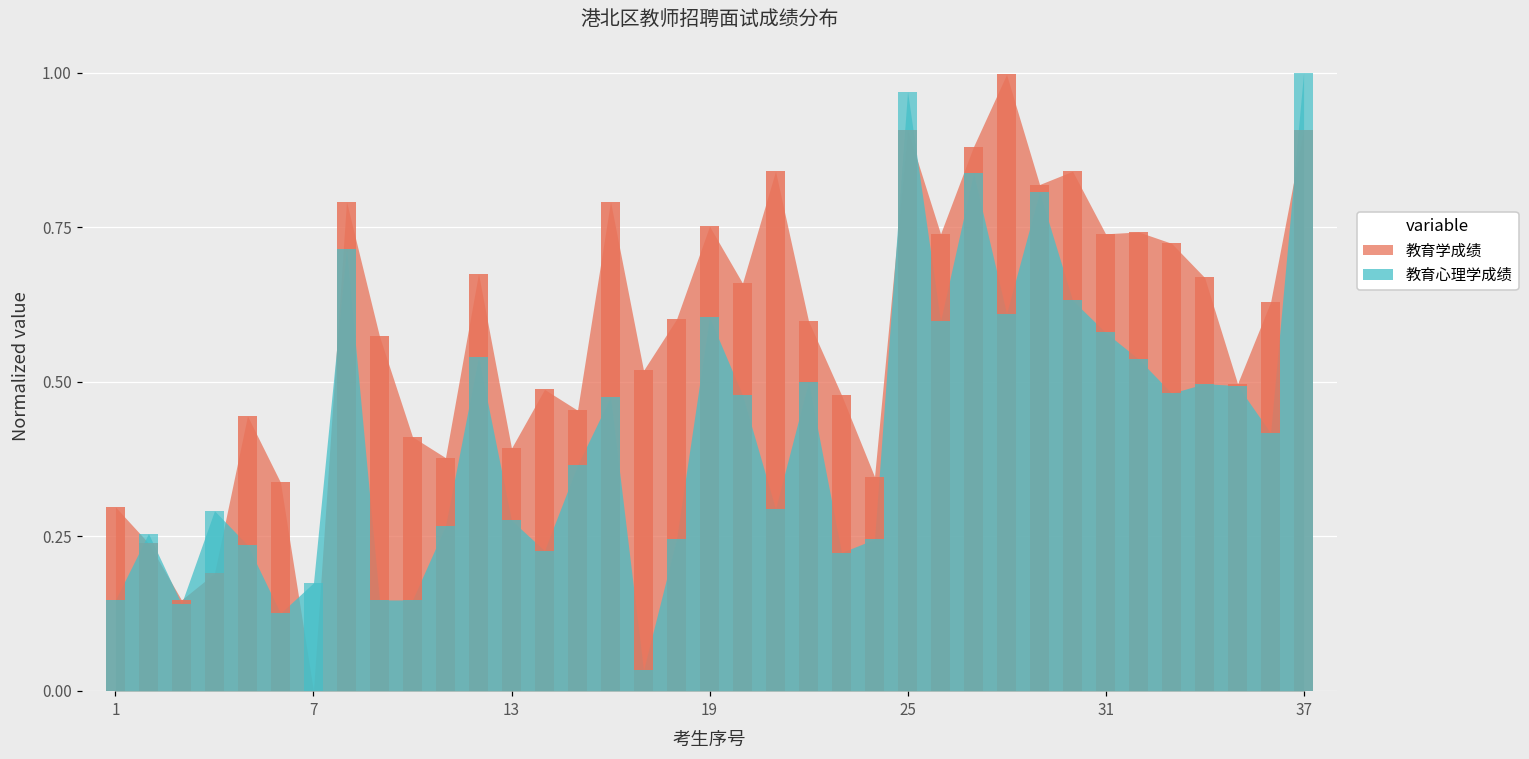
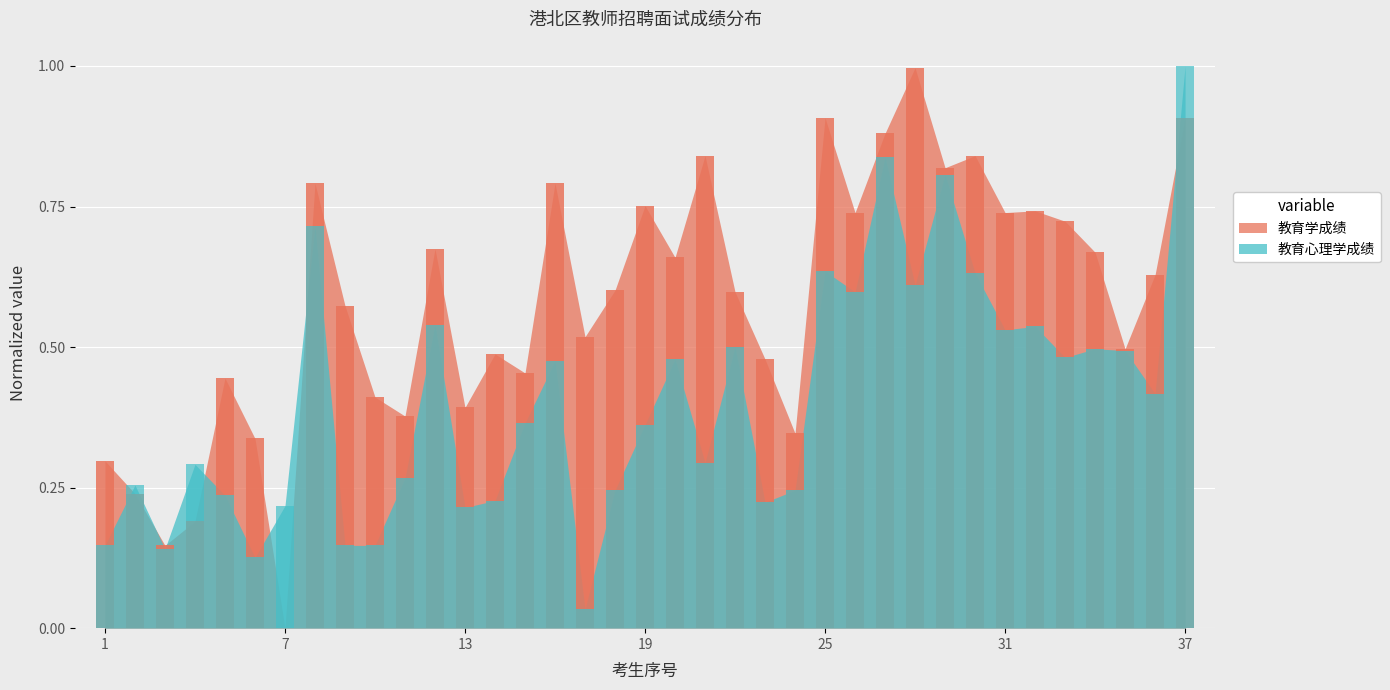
教育心理学成绩, 7: 0.17 -> 0.22
教育心理学成绩, 13: 0.28 -> 0.21
教育心理学成绩, 19: 0.60 -> 0.36
教育心理学成绩, 25: 0.97 -> 0.63
教育心理学成绩, 31: 0.58 -> 0.53
